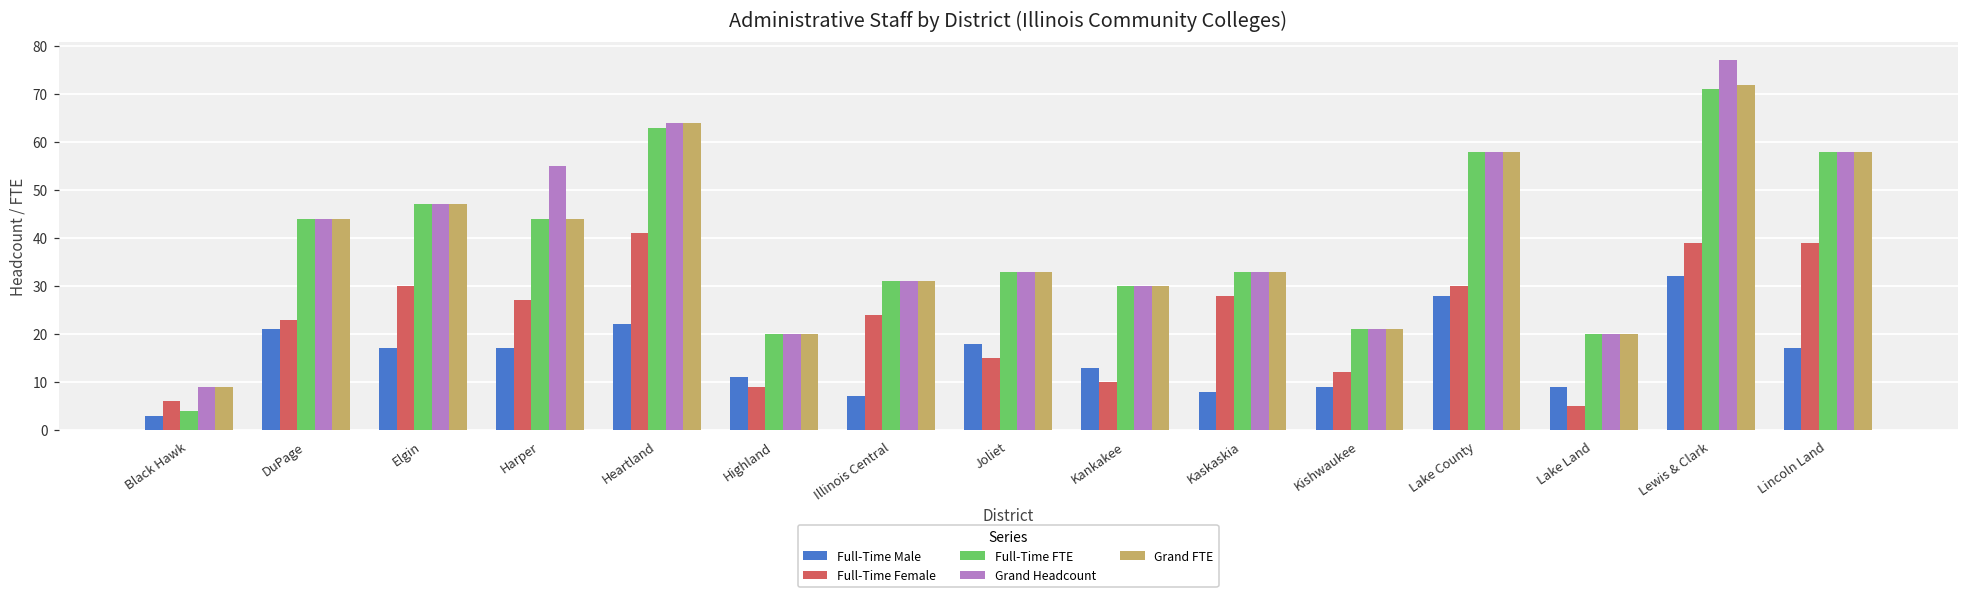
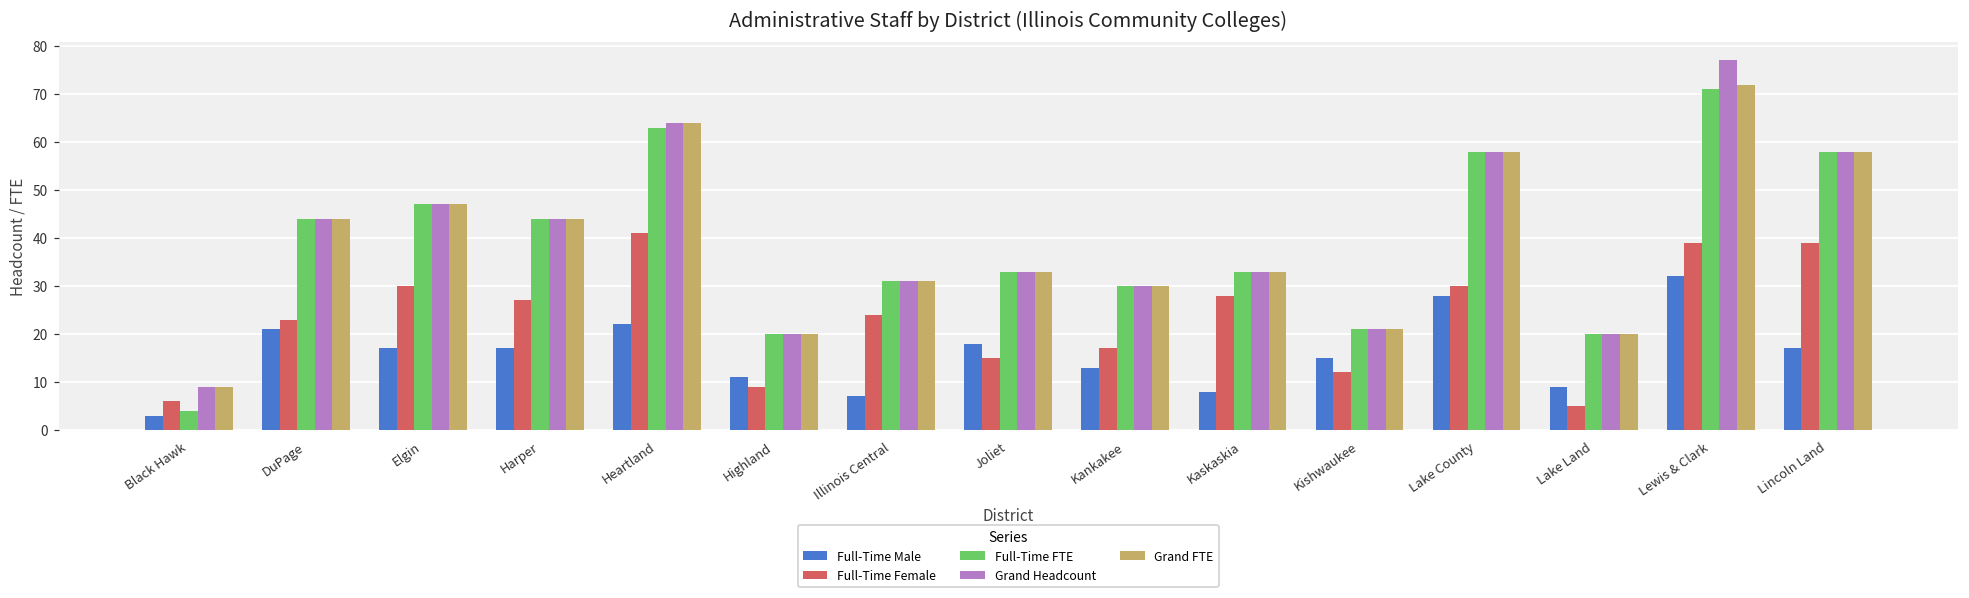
Grand Headcount, Harper: 55 -> 44
Full-Time Female, Kankakee: 10 -> 17
Full-Time Male, Kishwaukee: 9 -> 15
